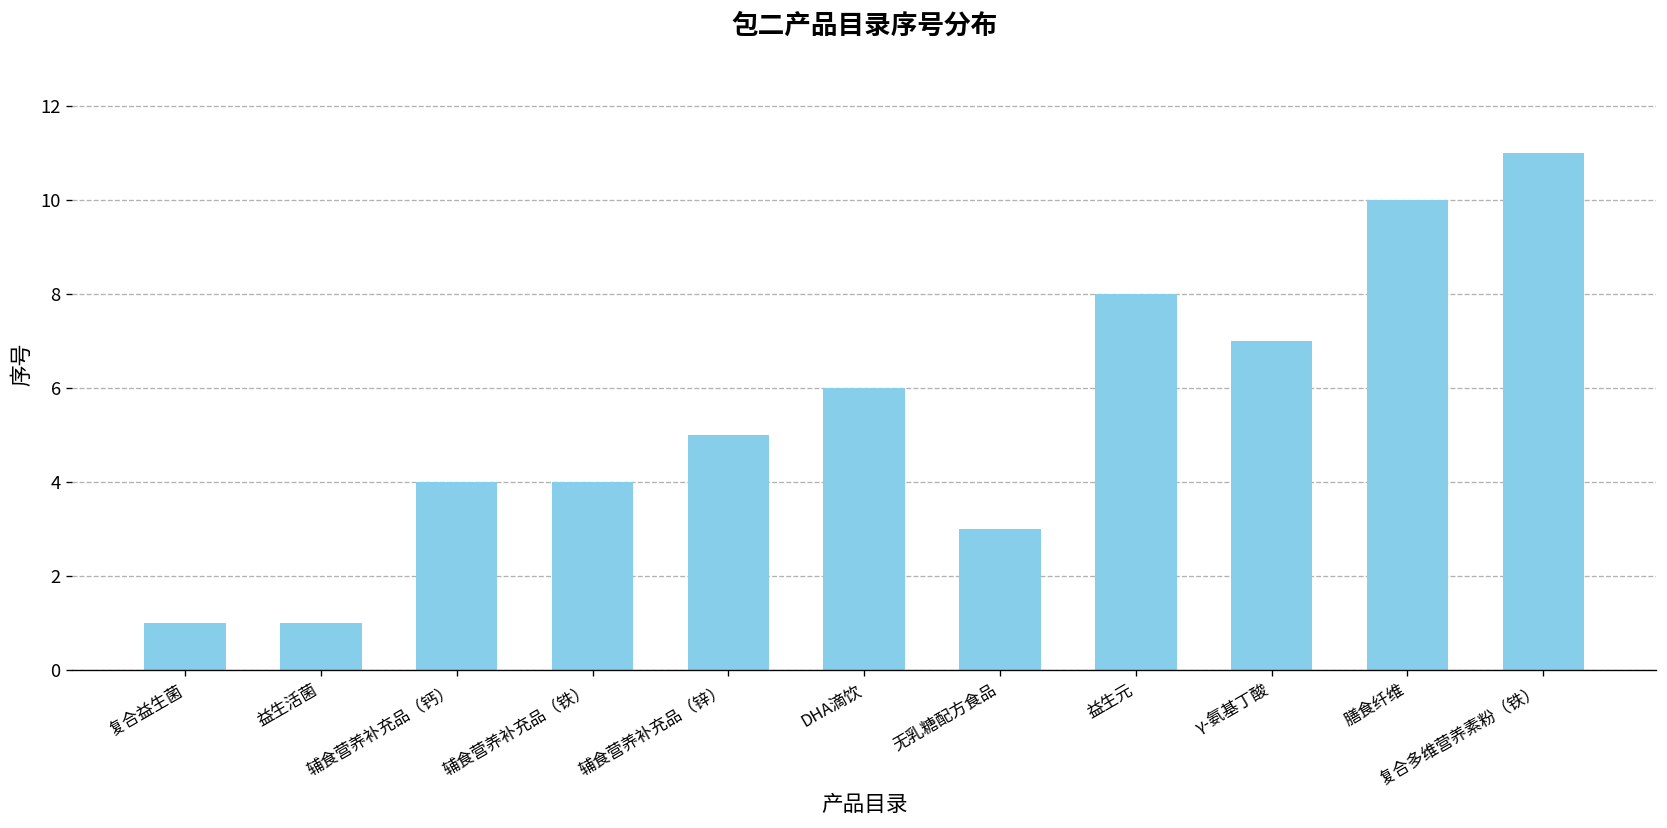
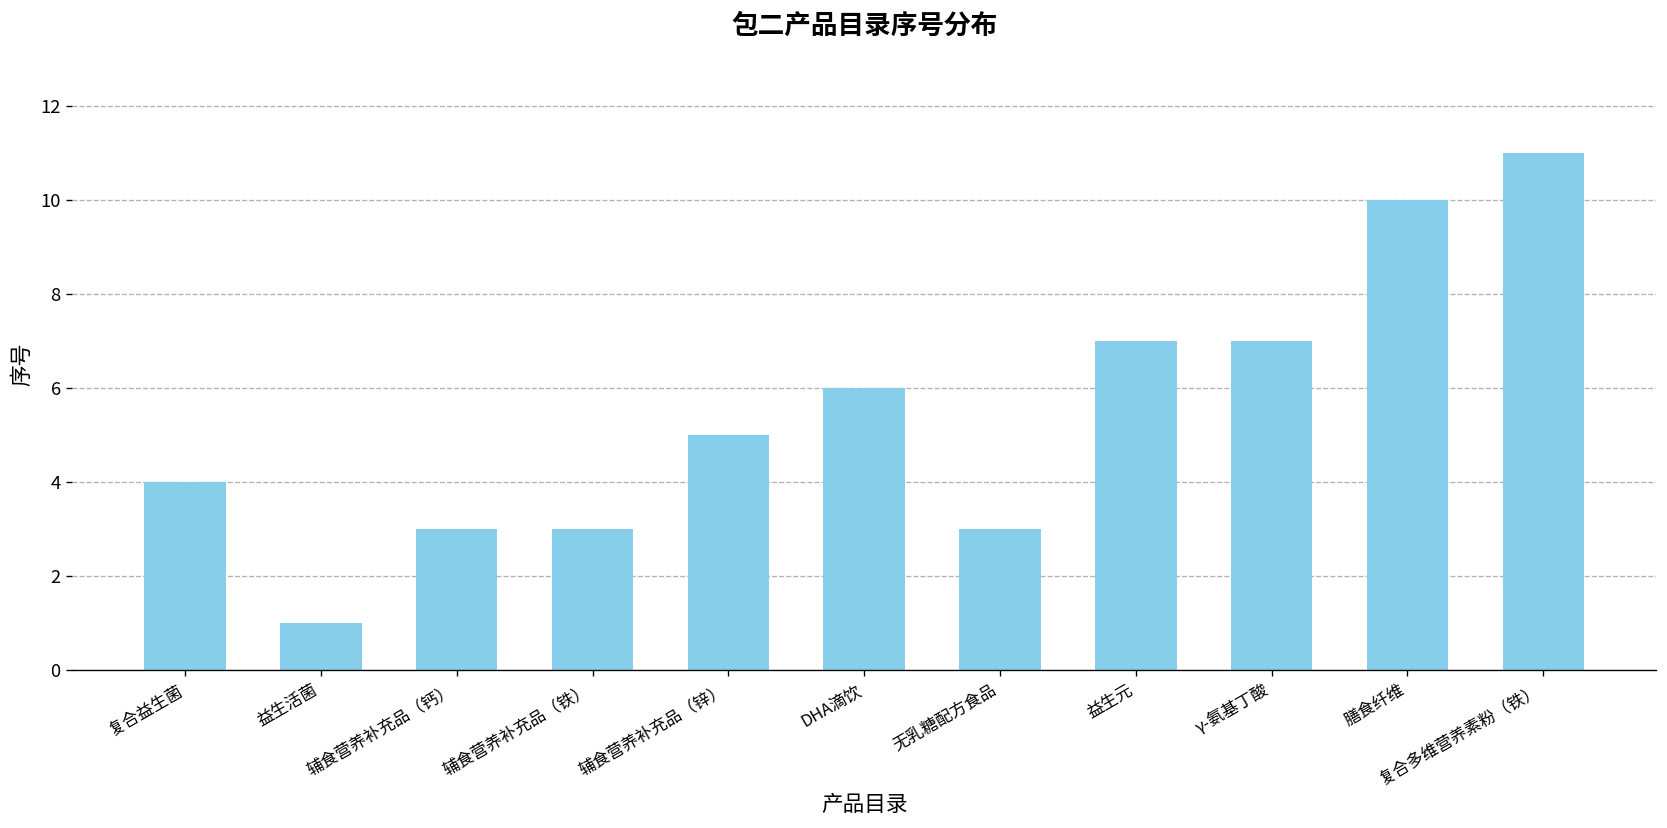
复合益生菌: 1 -> 4
辅食营养补充品（钙）: 4 -> 3
辅食营养补充品（铁）: 4 -> 3
益生元: 8 -> 7
